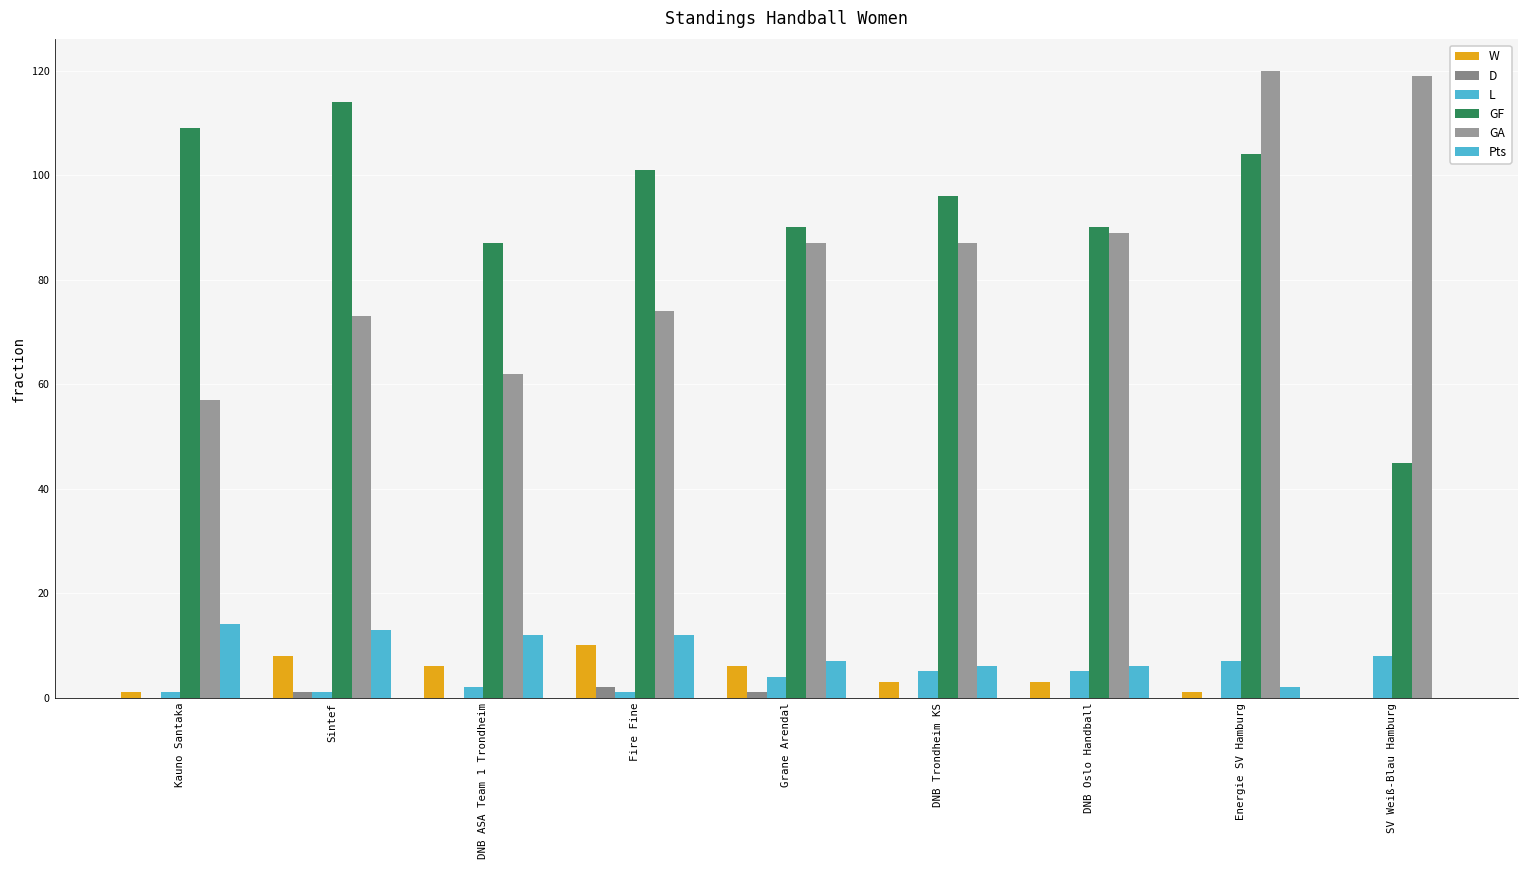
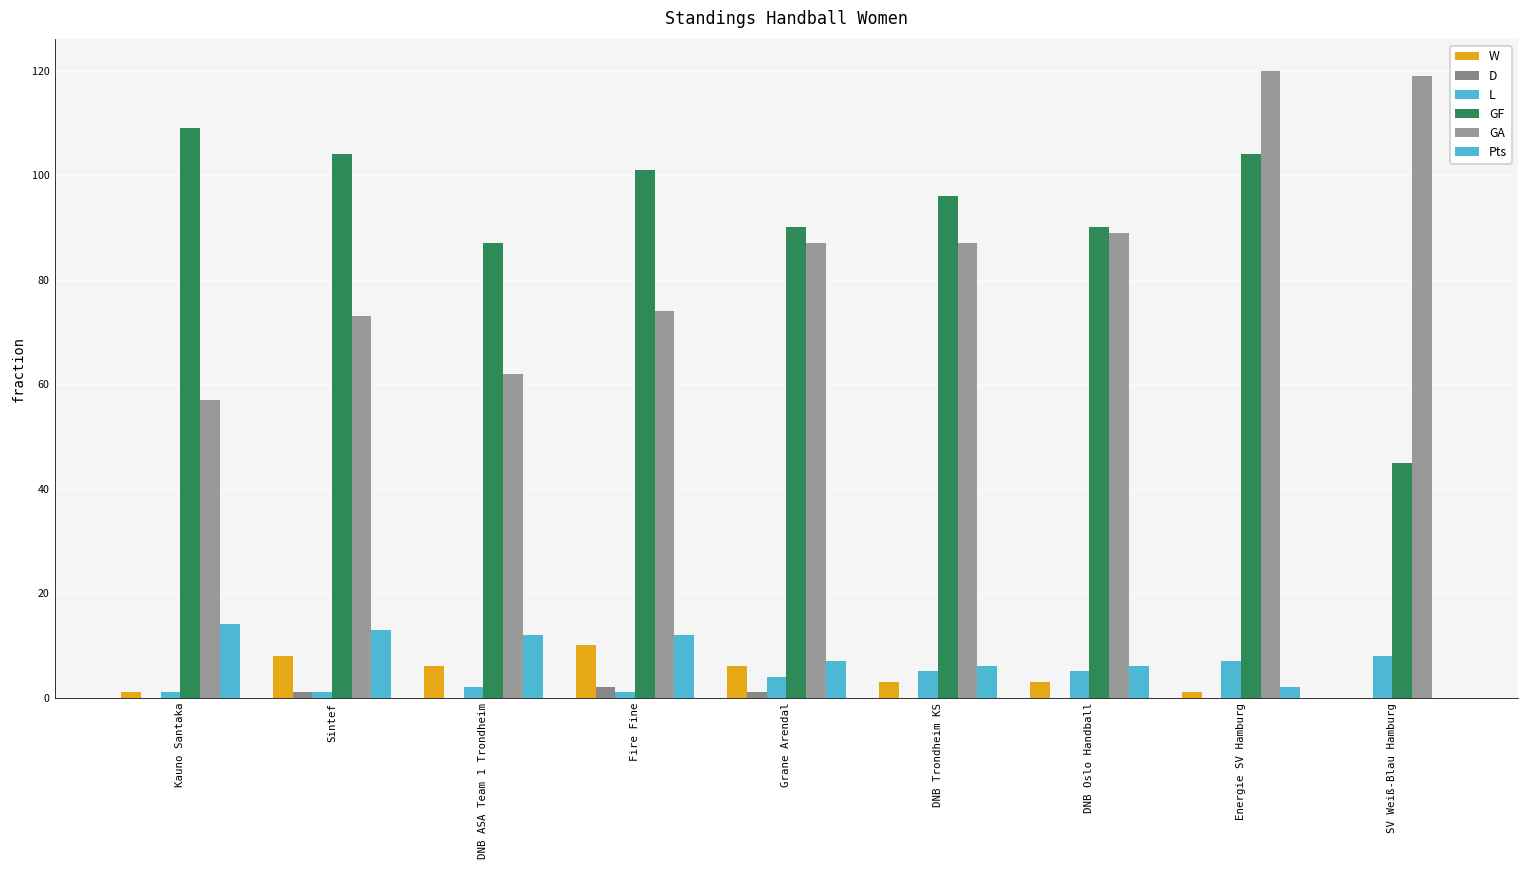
GF, Sintef: 114 -> 104
